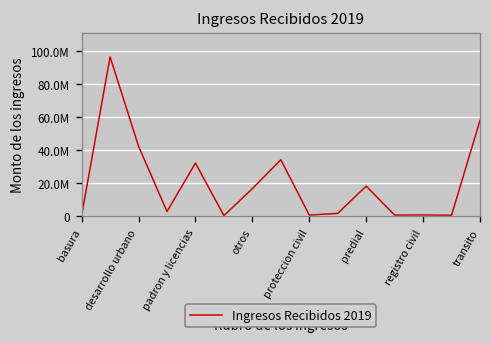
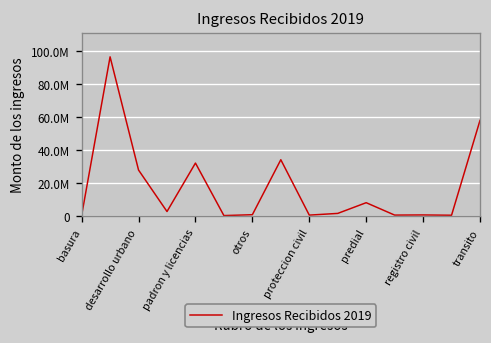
desarrollo urbano: 42000000 -> 28000000
otros: 16000000 -> 1000000
predial: 18000000 -> 8000000
